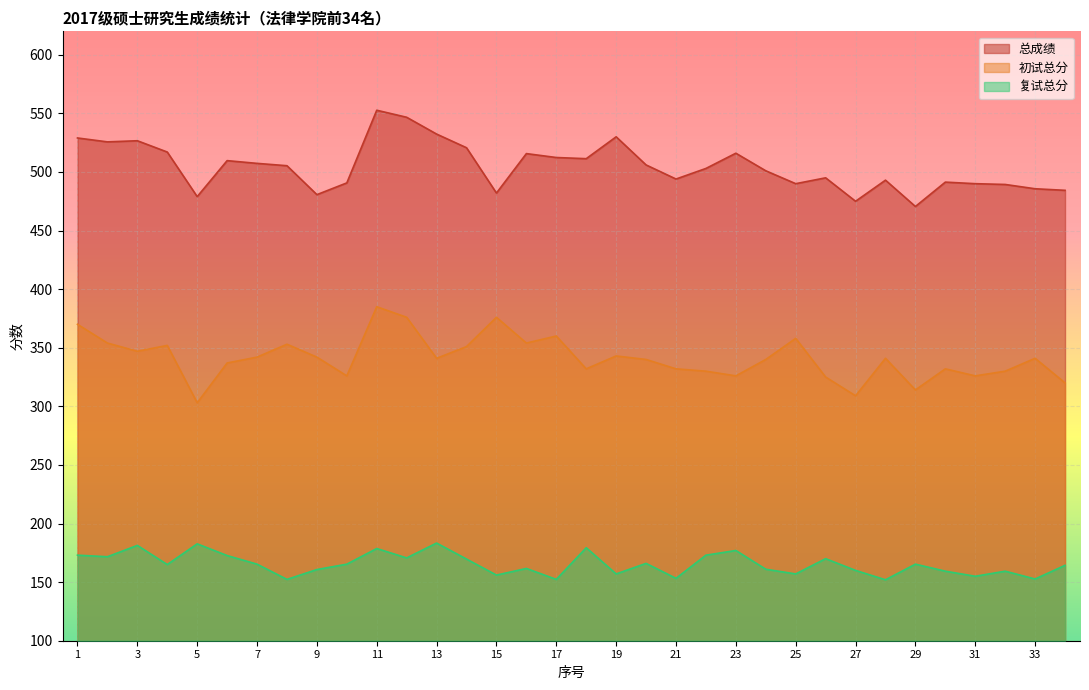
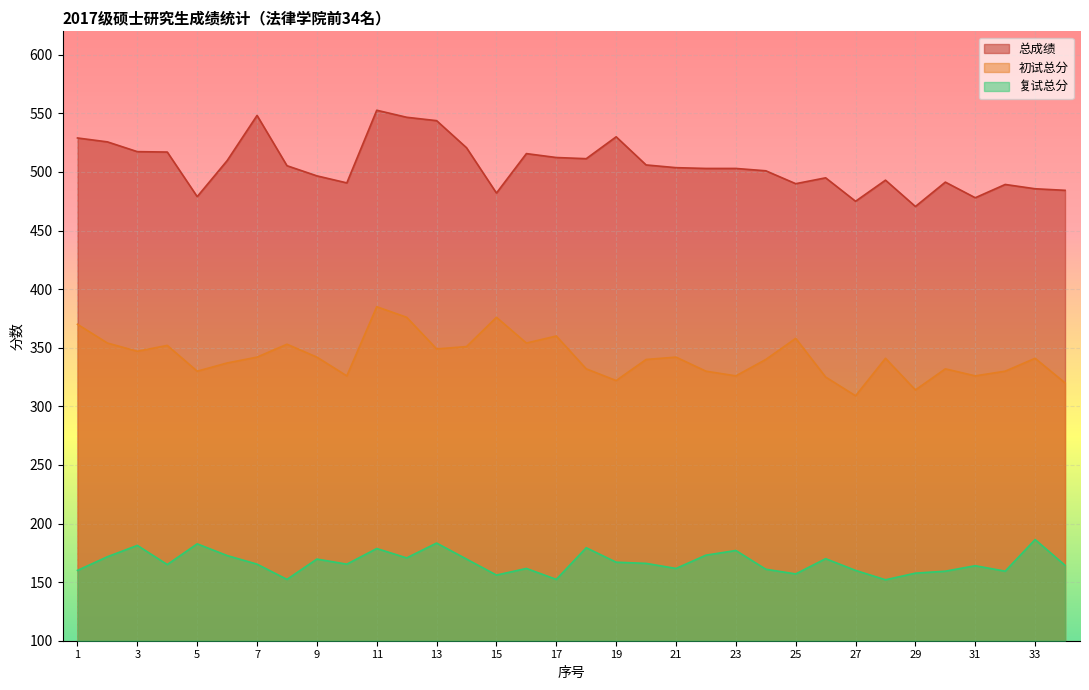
复试总分, 1: 173 -> 160
总成绩, 3: 527 -> 517
初试总分, 5: 303 -> 330
总成绩, 7: 507 -> 548
总成绩, 9: 481 -> 497
复试总分, 9: 161 -> 170
总成绩, 13: 532 -> 544
初试总分, 13: 341 -> 349
初试总分, 19: 343 -> 322
复试总分, 19: 157 -> 167
总成绩, 21: 494 -> 504
初试总分, 21: 332 -> 342
复试总分, 21: 153 -> 162
总成绩, 23: 516 -> 503
复试总分, 29: 165 -> 158
总成绩, 31: 490 -> 478
复试总分, 31: 155 -> 164
复试总分, 33: 153 -> 186
